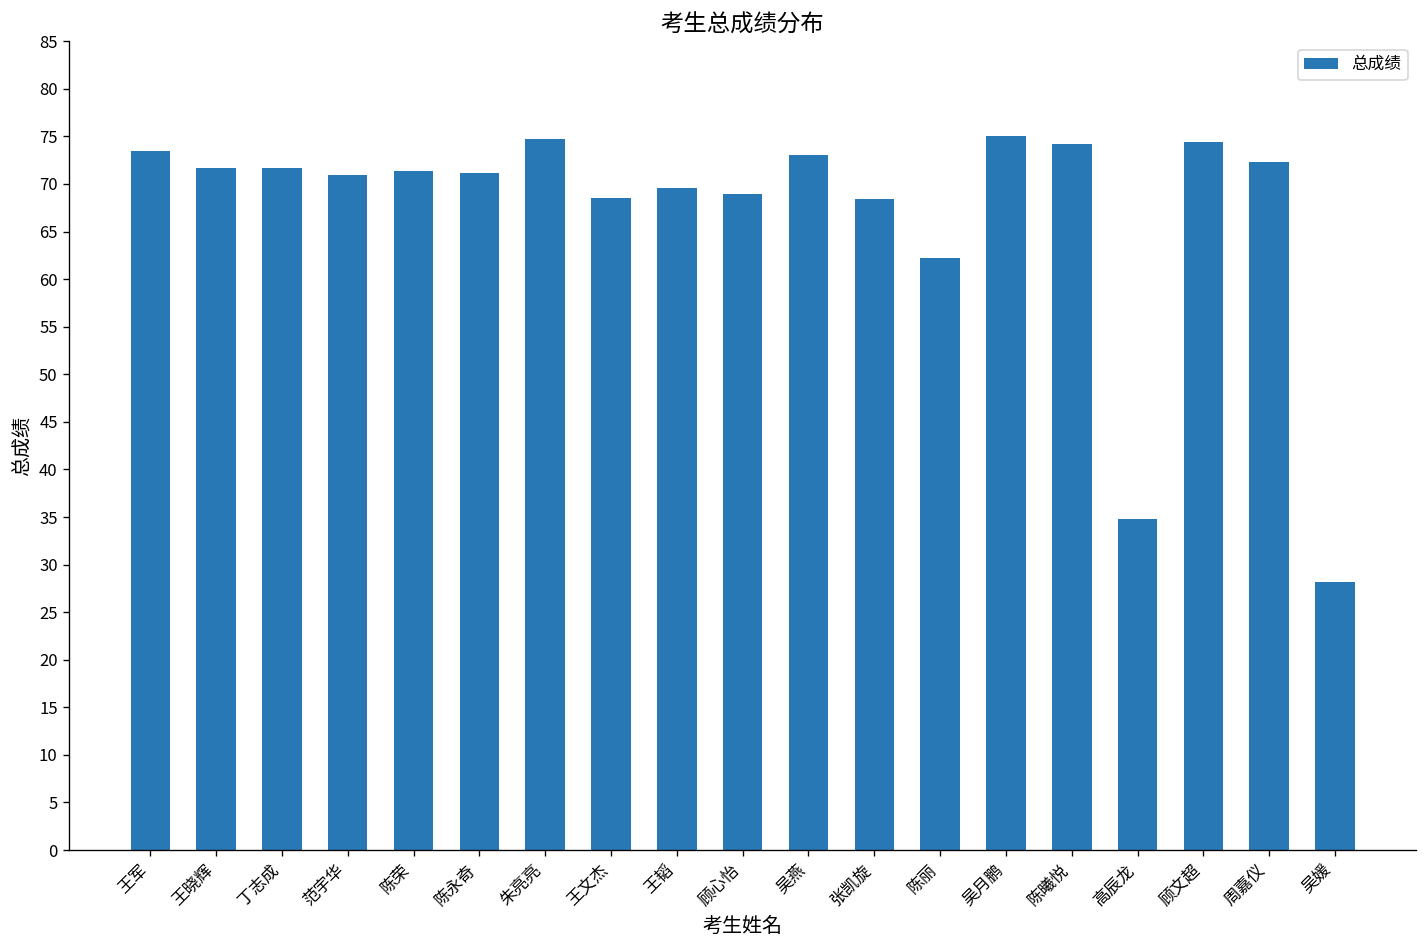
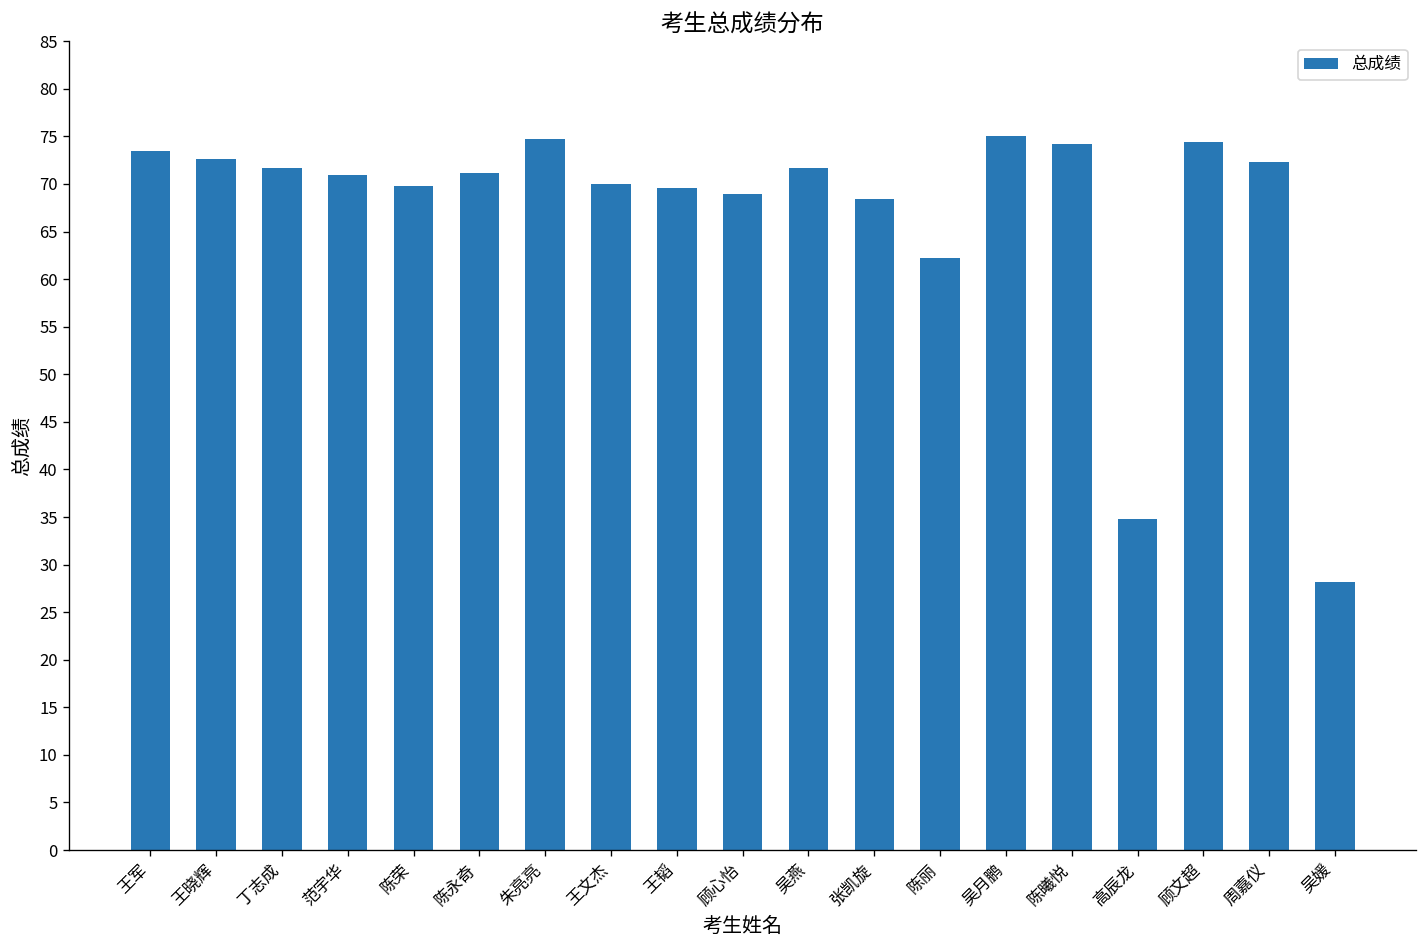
王晓辉: 72 -> 73
陈荣: 71 -> 70
王文杰: 68 -> 70
吴燕: 73 -> 72
